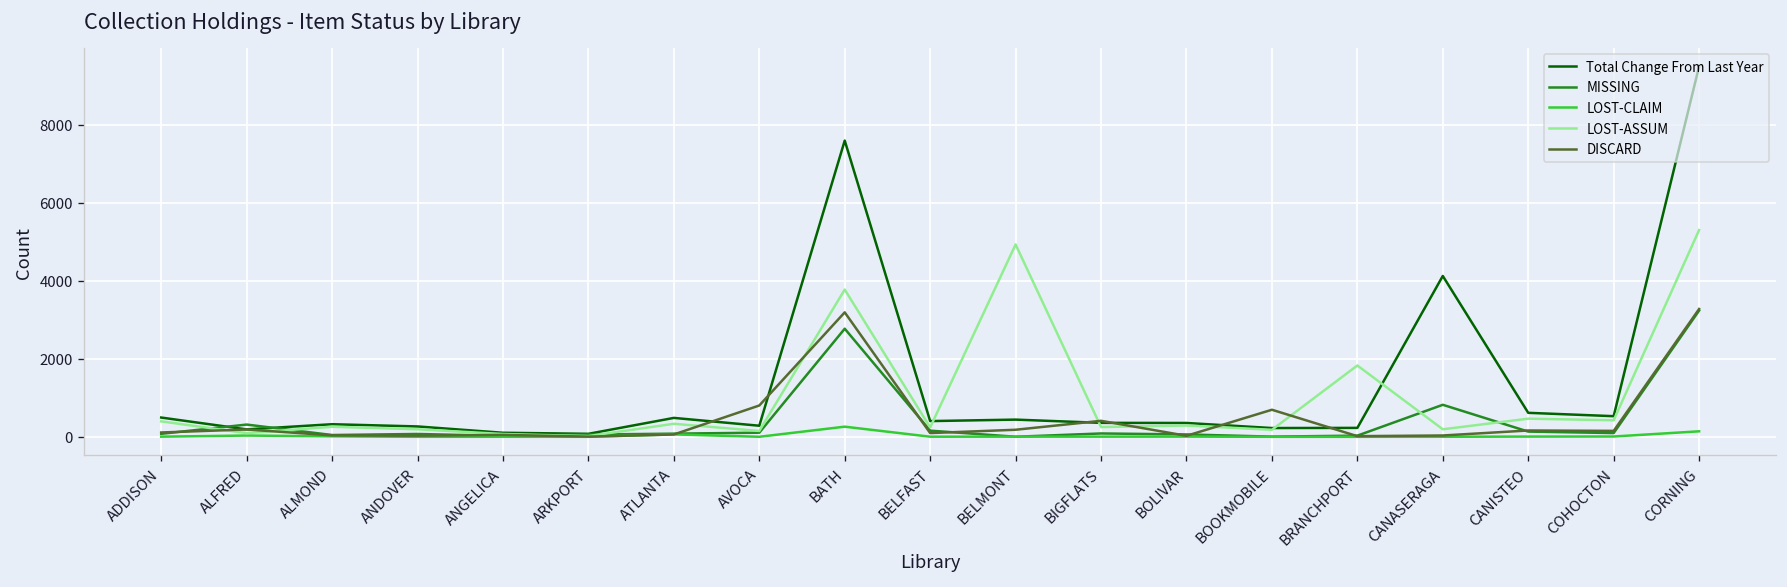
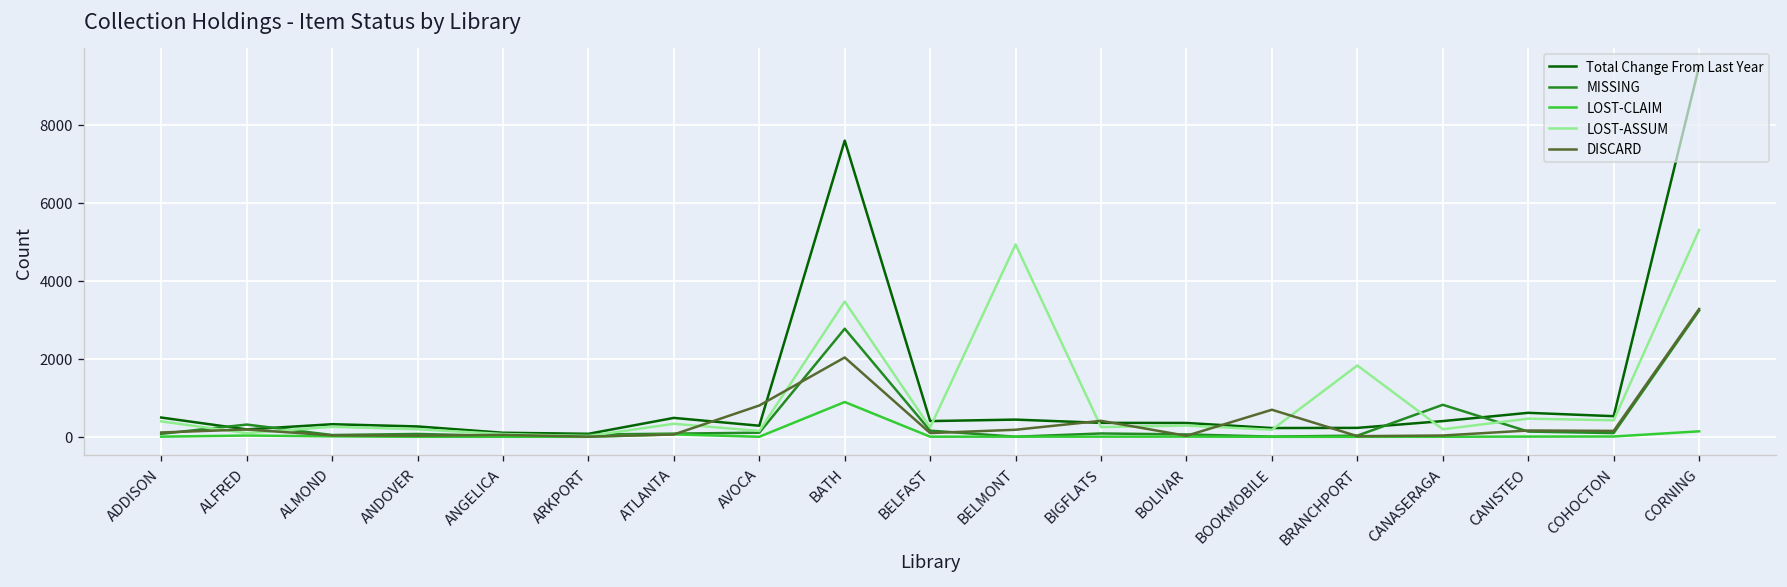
LOST-CLAIM, BATH: 300 -> 900
LOST-ASSUM, BATH: 3800 -> 3500
DISCARD, BATH: 3200 -> 2000
Total Change From Last Year, CANASERAGA: 4100 -> 400
